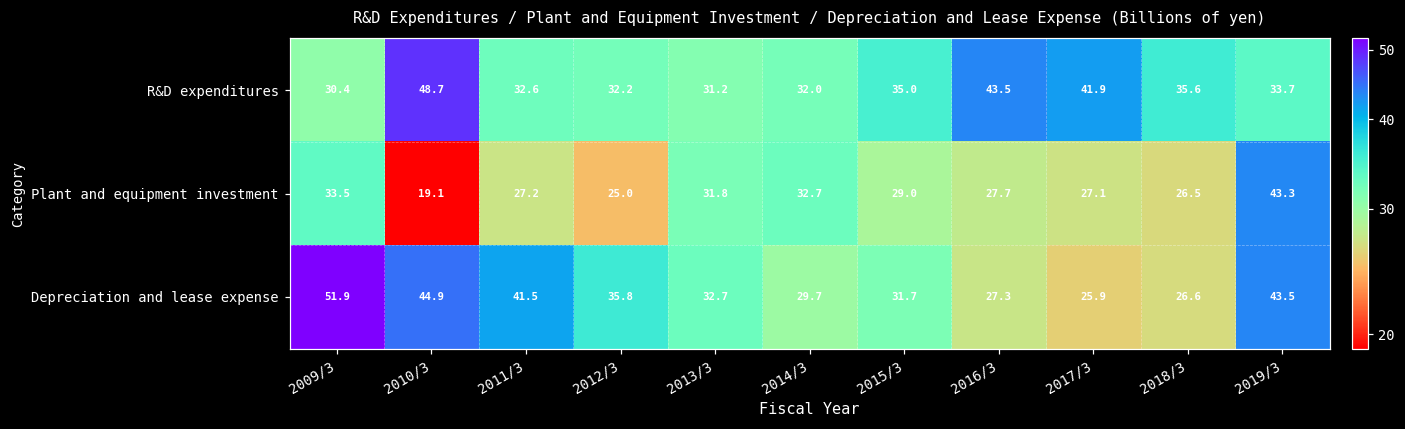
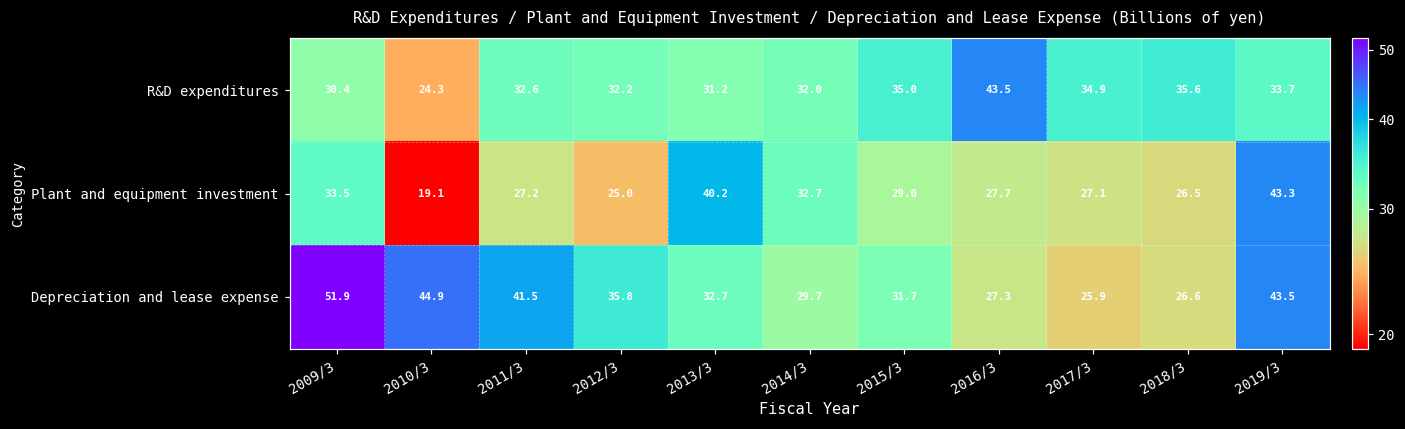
R&D expenditures, 2010/3: 48.7 -> 24.3
R&D expenditures, 2017/3: 41.9 -> 34.9
Plant and equipment investment, 2013/3: 31.8 -> 40.2
